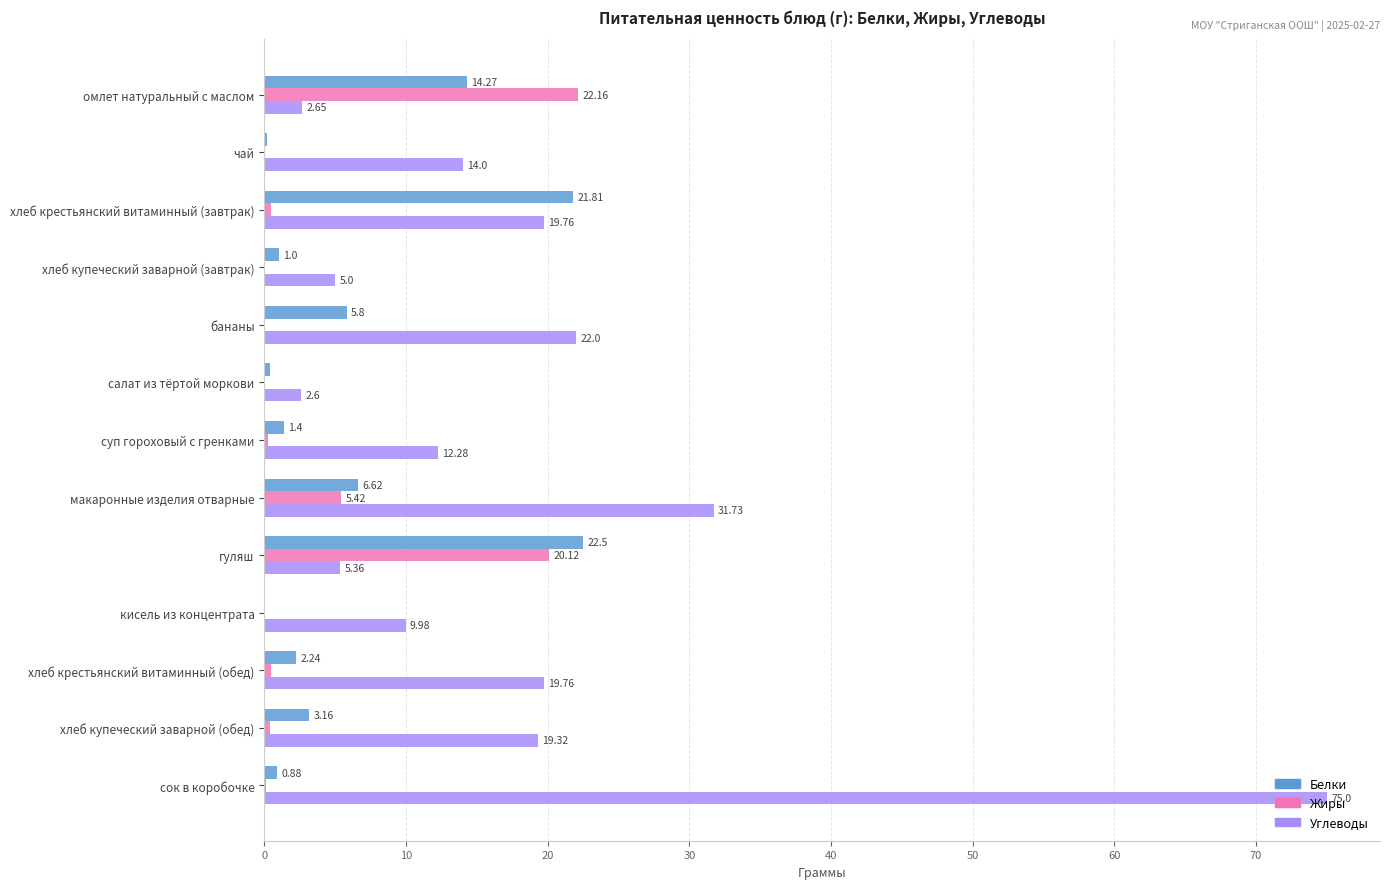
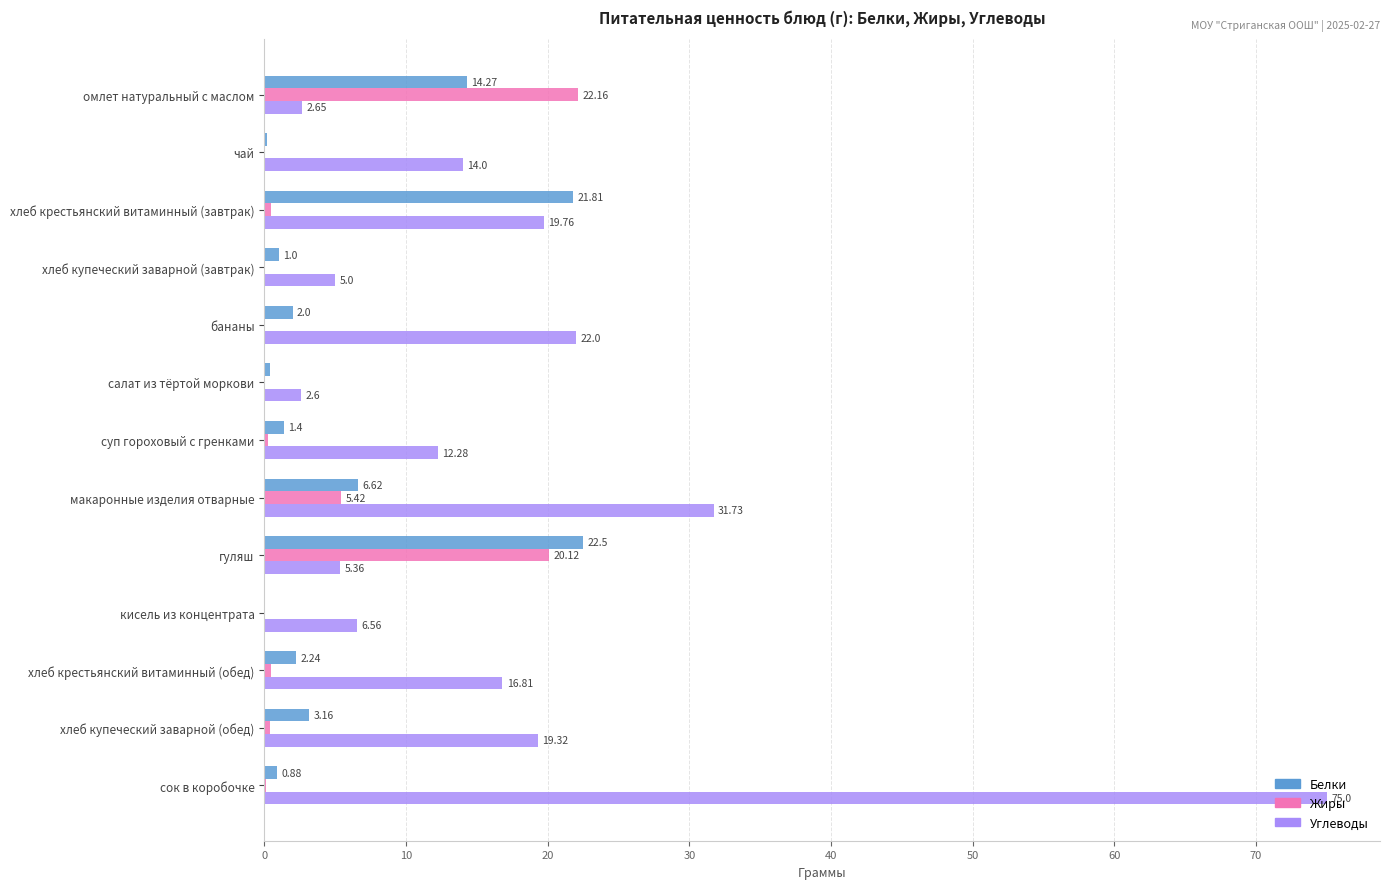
Белки, бананы: 5.8 -> 2.0
Углеводы, кисель из концентрата: 9.98 -> 6.56
Углеводы, хлеб крестьянский витаминный (обед): 19.76 -> 16.81
